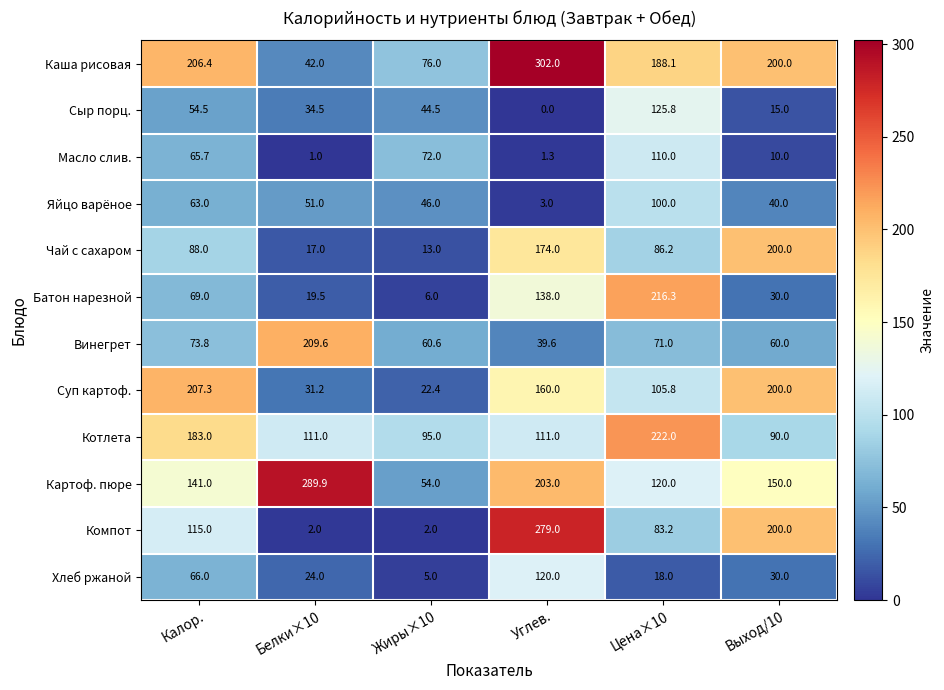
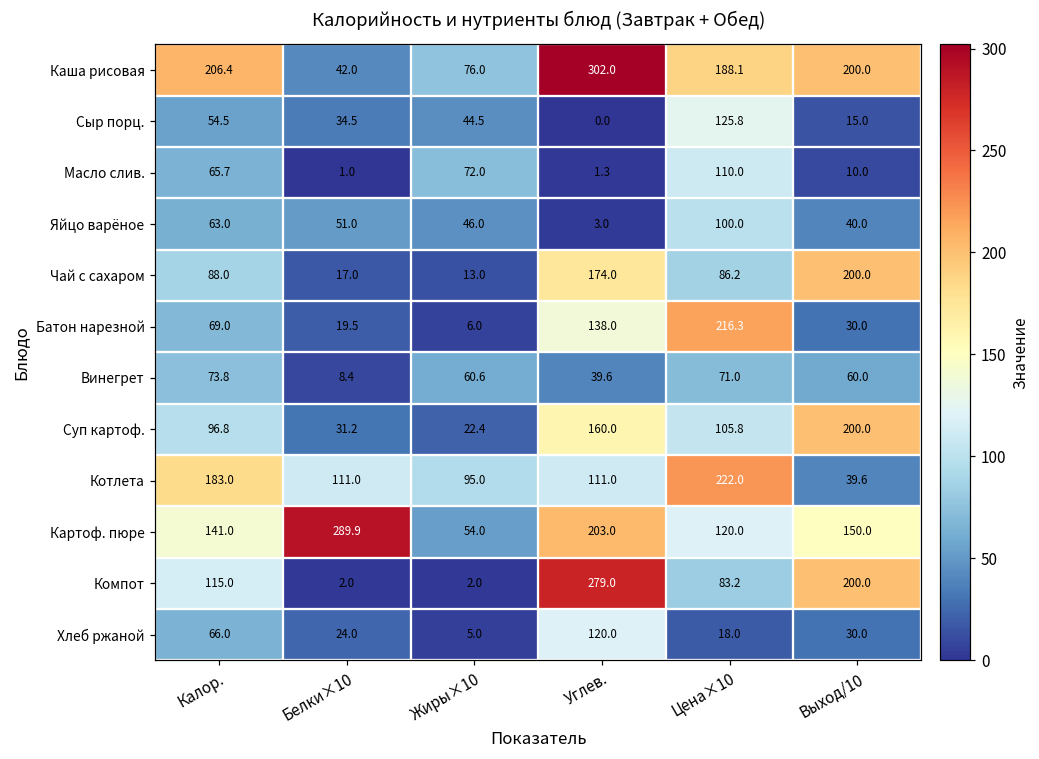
Винегрет, Белки×10: 209.6 -> 8.4
Суп картоф., Калор.: 207.3 -> 96.8
Котлета, Выход/10: 90.0 -> 39.6
